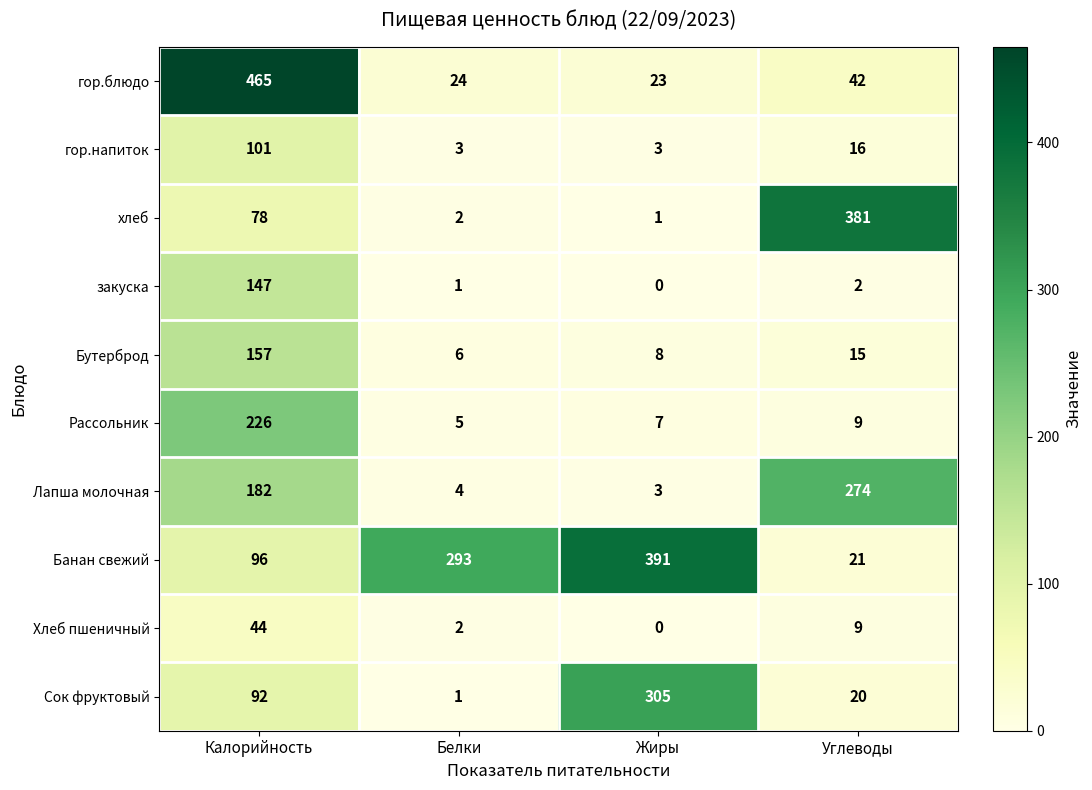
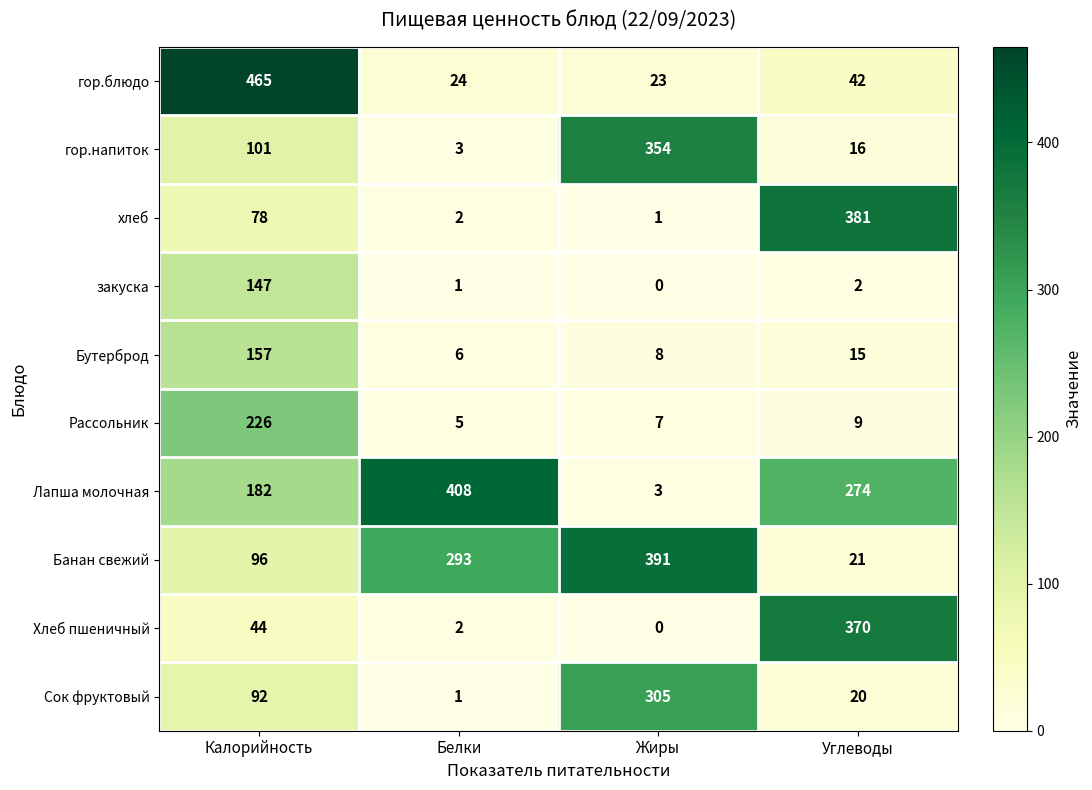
гор.напиток, Жиры: 3 -> 354
Лапша молочная, Белки: 4 -> 408
Хлеб пшеничный, Углеводы: 9 -> 370
